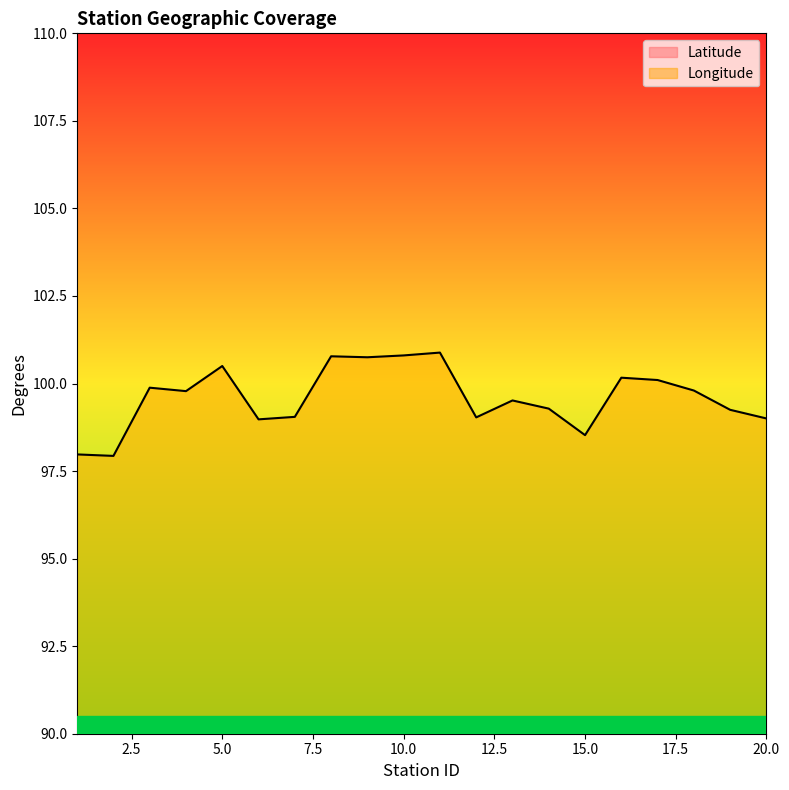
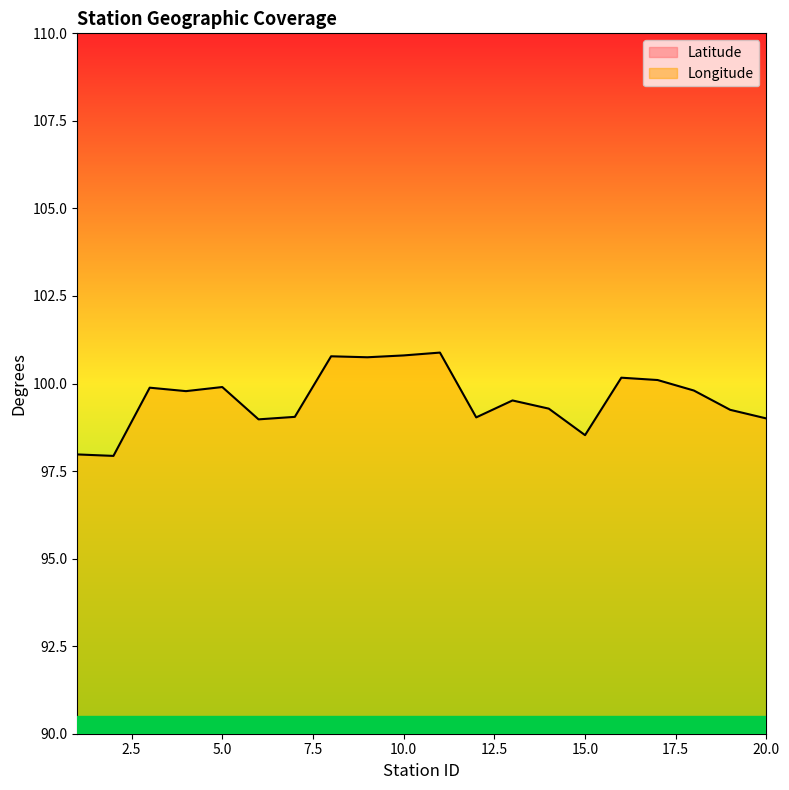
Longitude, 5.0: 100.5 -> 99.9
